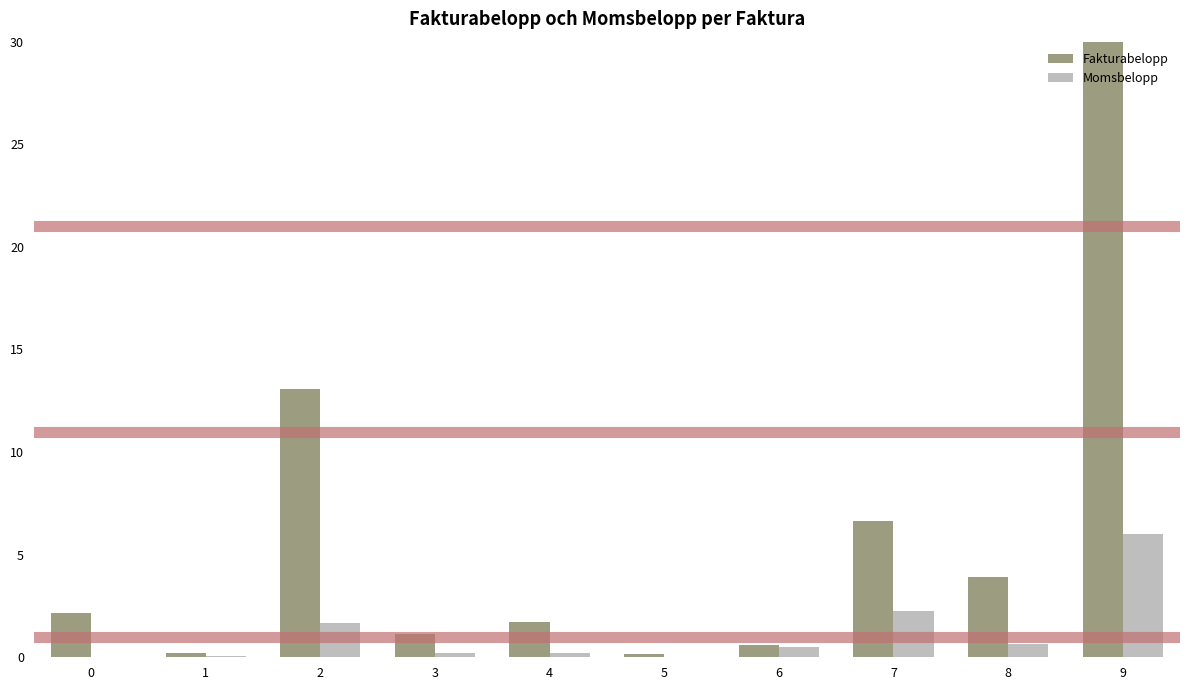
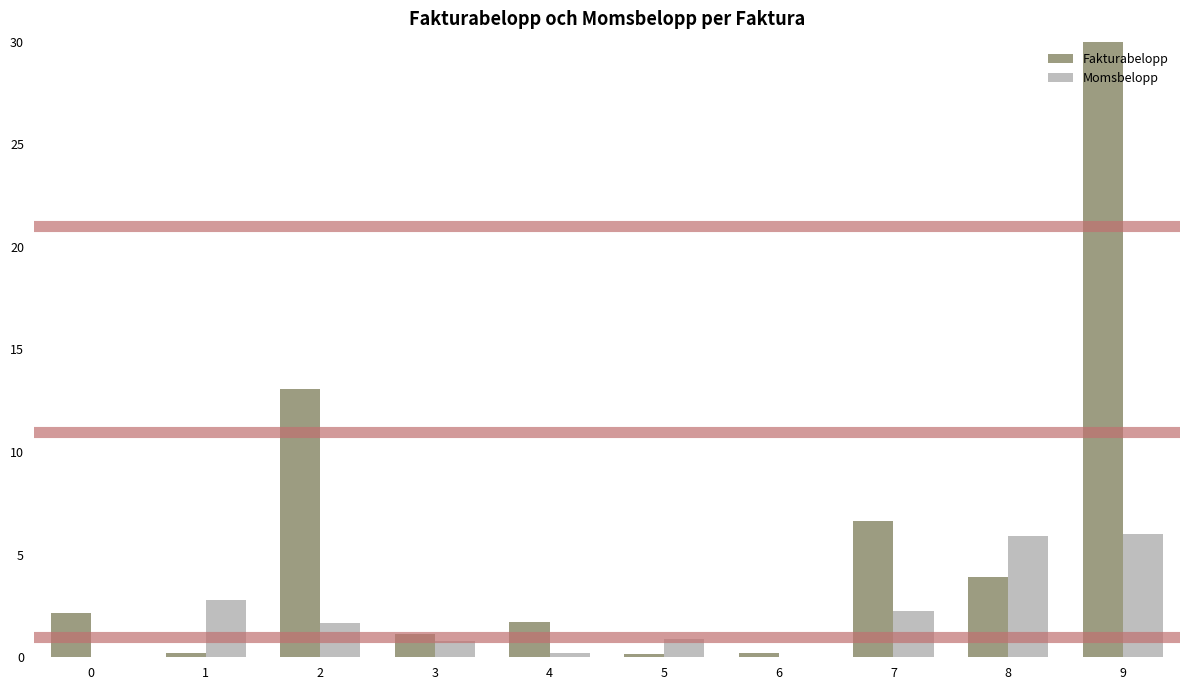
Momsbelopp, 1: 0.0 -> 2.8
Momsbelopp, 3: 0.2 -> 0.8
Momsbelopp, 5: 0.0 -> 0.9
Fakturabelopp, 6: 0.6 -> 0.2
Momsbelopp, 6: 0.5 -> 0.0
Momsbelopp, 8: 0.6 -> 5.9
